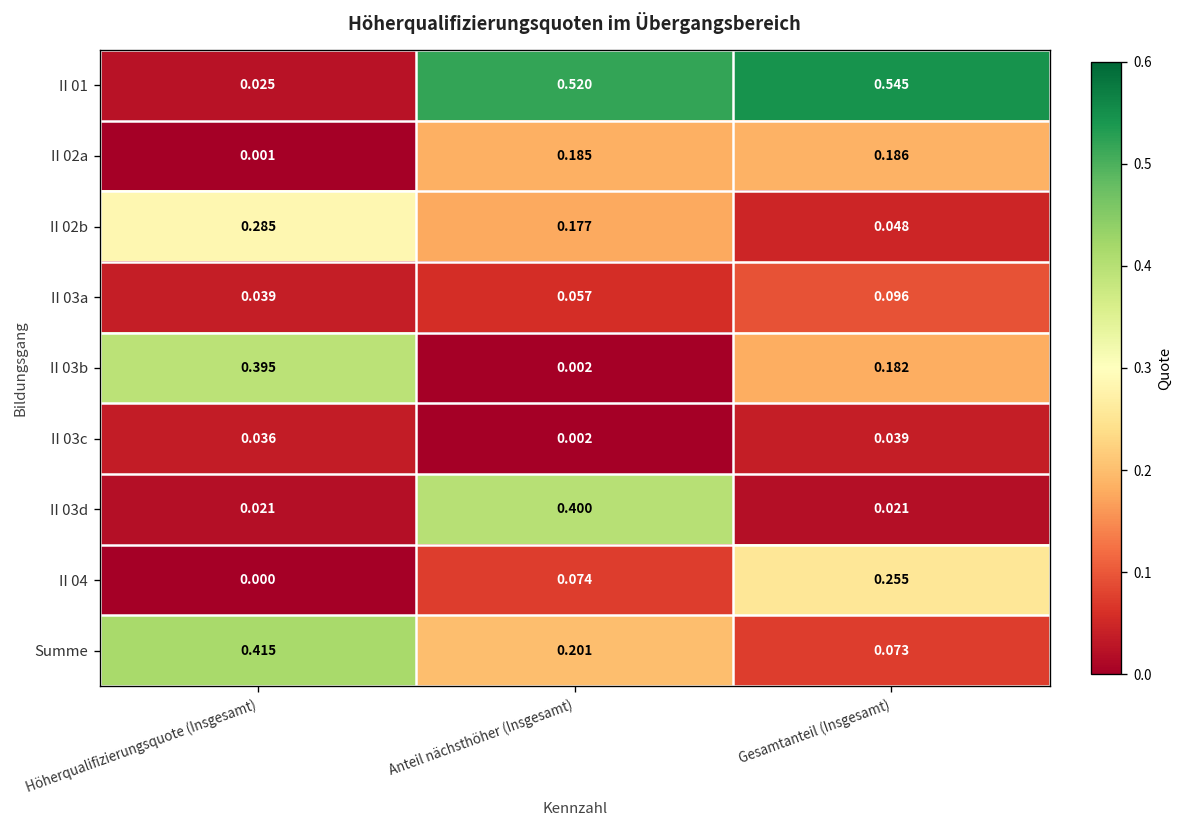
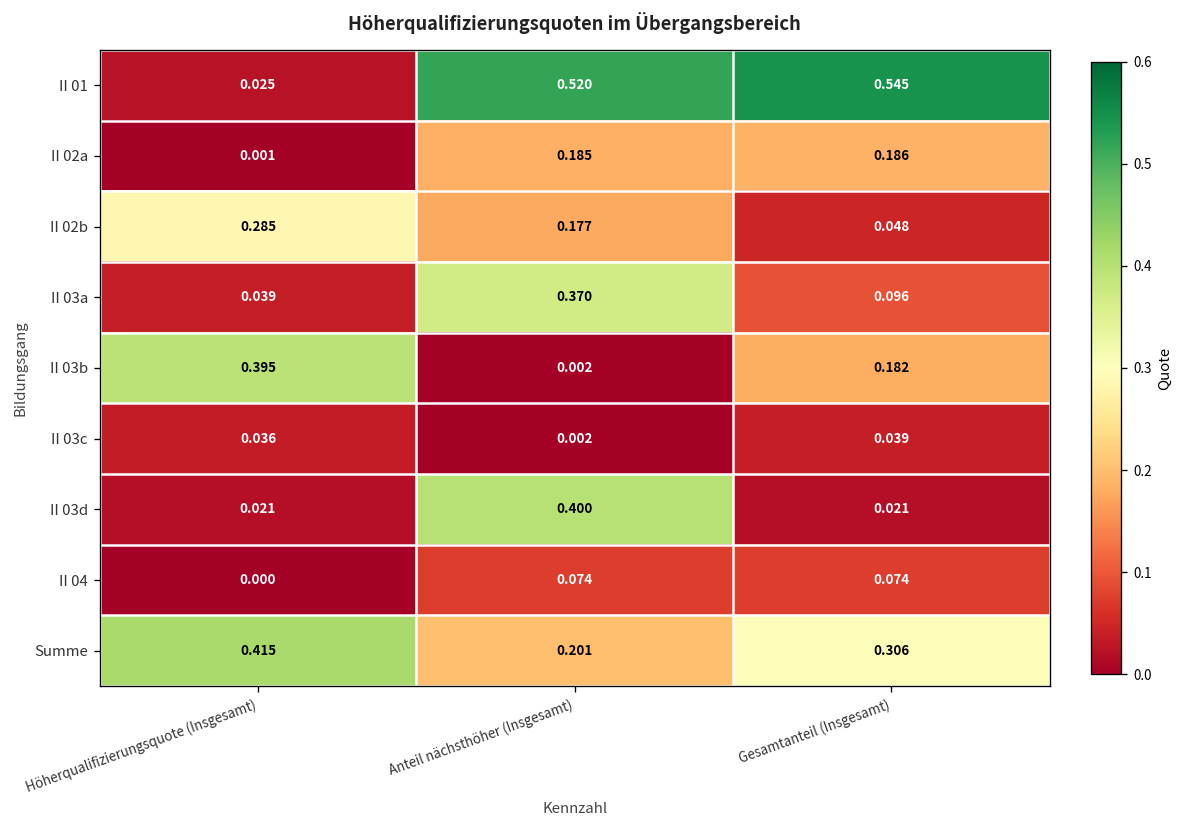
II 03a, Anteil nächsthöher (Insgesamt): 0.057 -> 0.370
II 04, Gesamtanteil (Insgesamt): 0.255 -> 0.074
Summe, Gesamtanteil (Insgesamt): 0.073 -> 0.306
